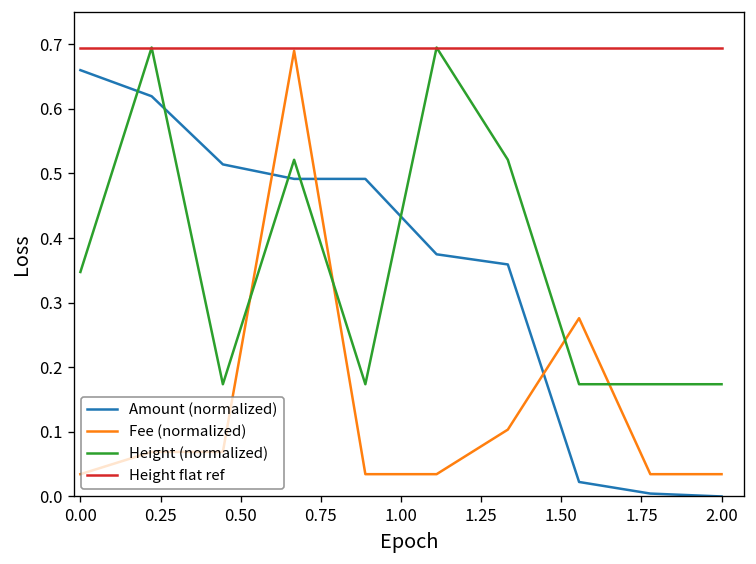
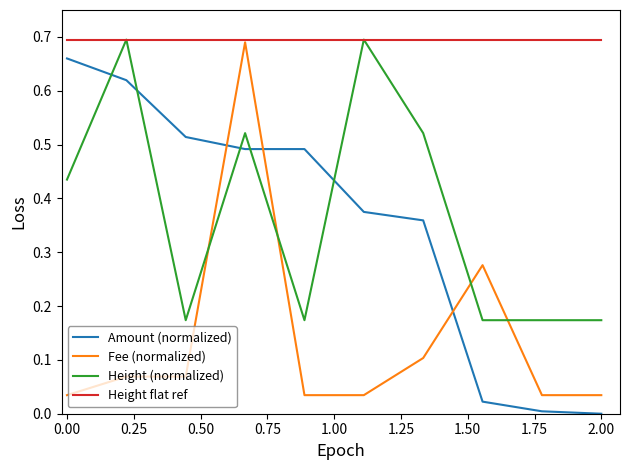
Height (normalized), 0.00: 0.35 -> 0.43
